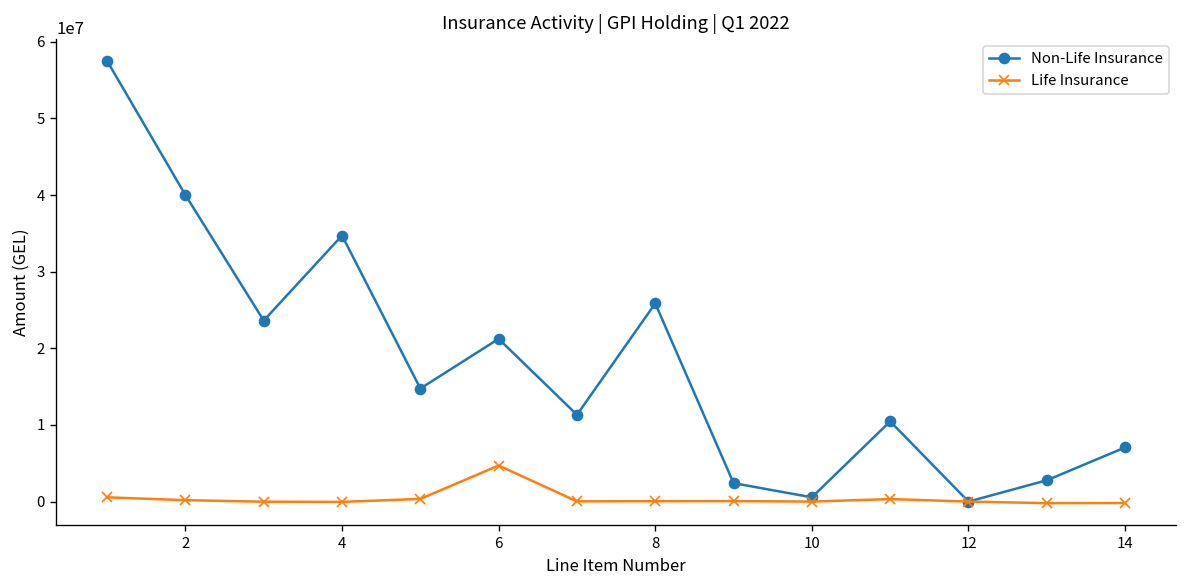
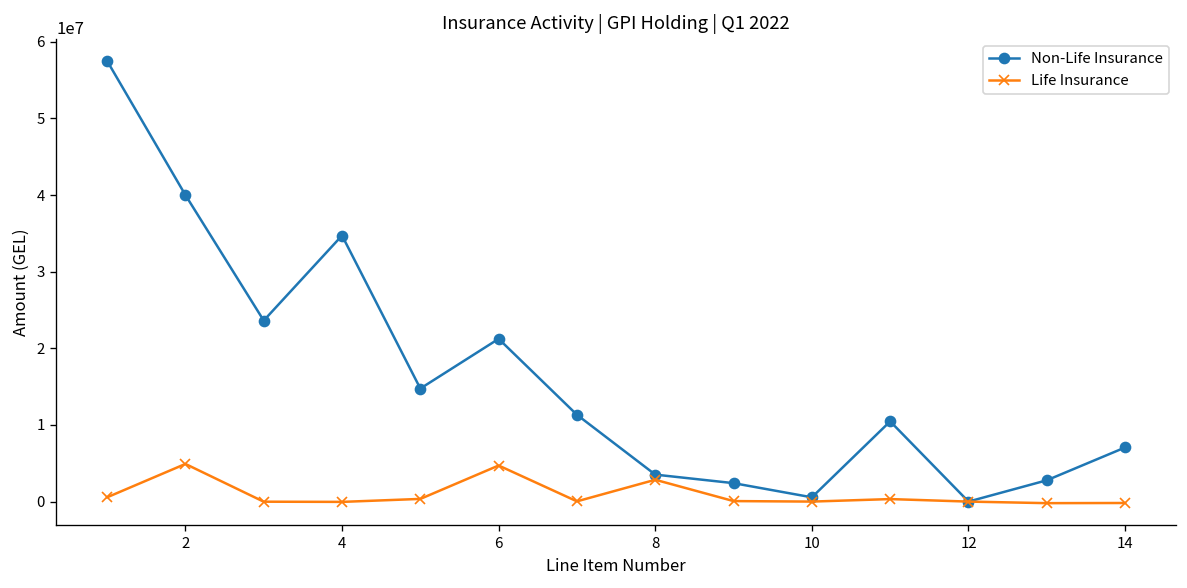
Life Insurance, 2: 0 -> 5000000
Non-Life Insurance, 8: 26000000 -> 4000000
Life Insurance, 8: 0 -> 3000000
